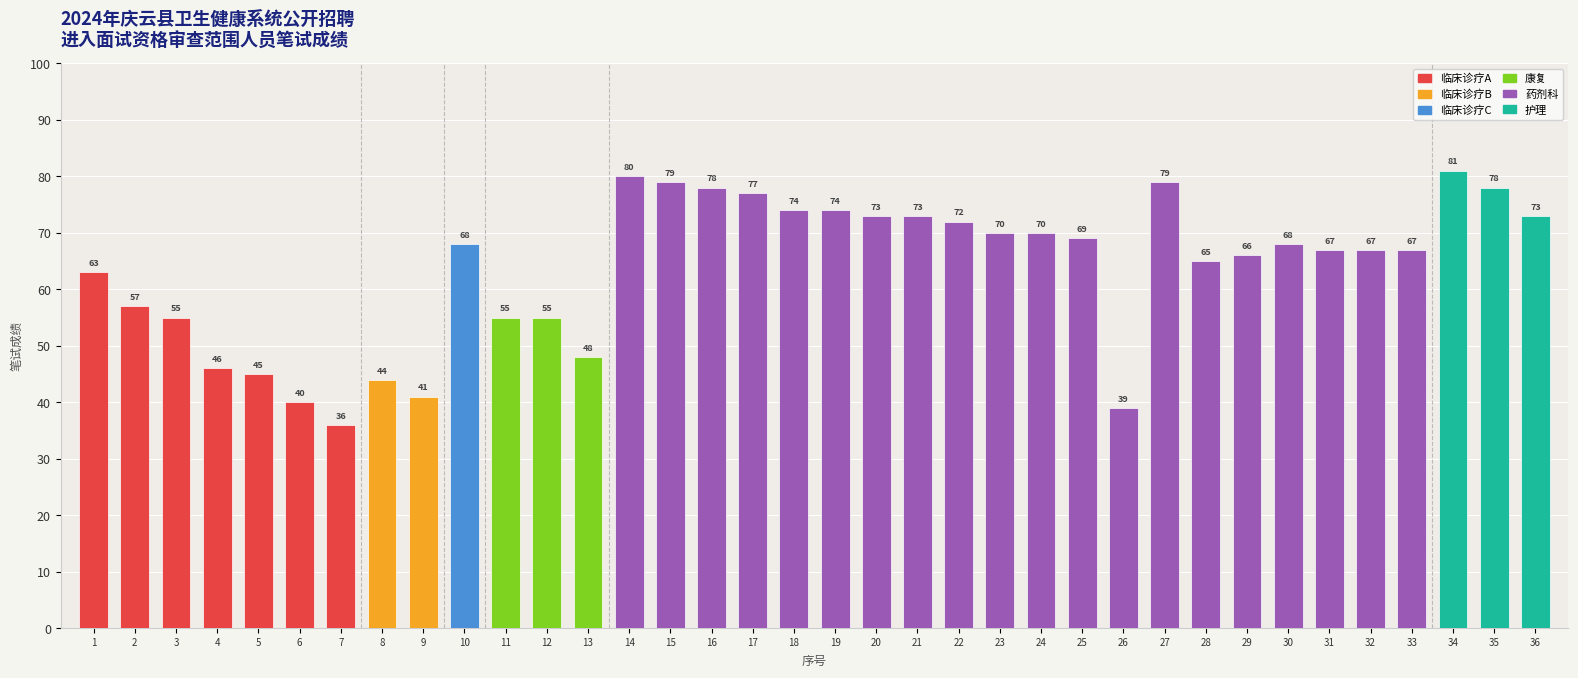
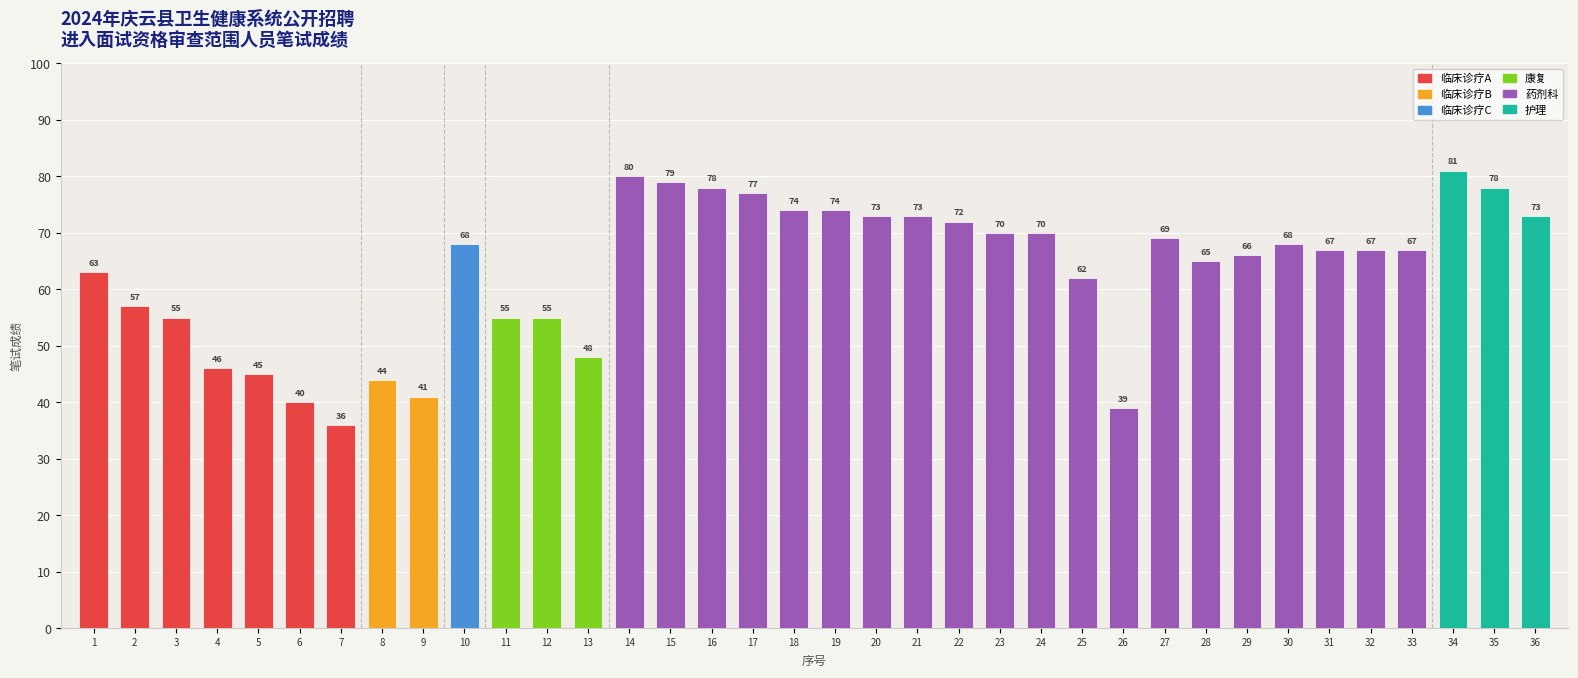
25: 69 -> 62
27: 79 -> 69
